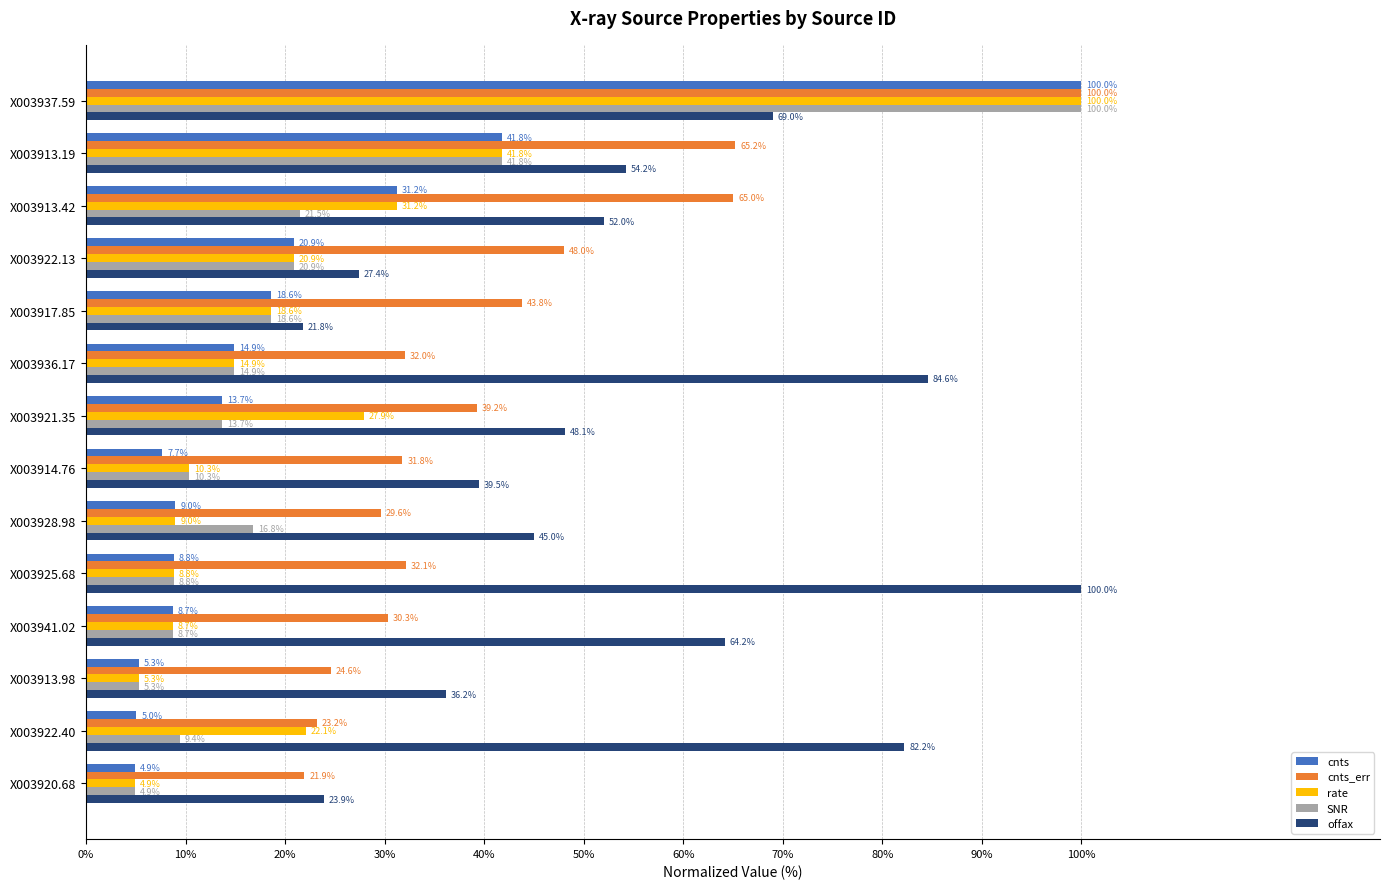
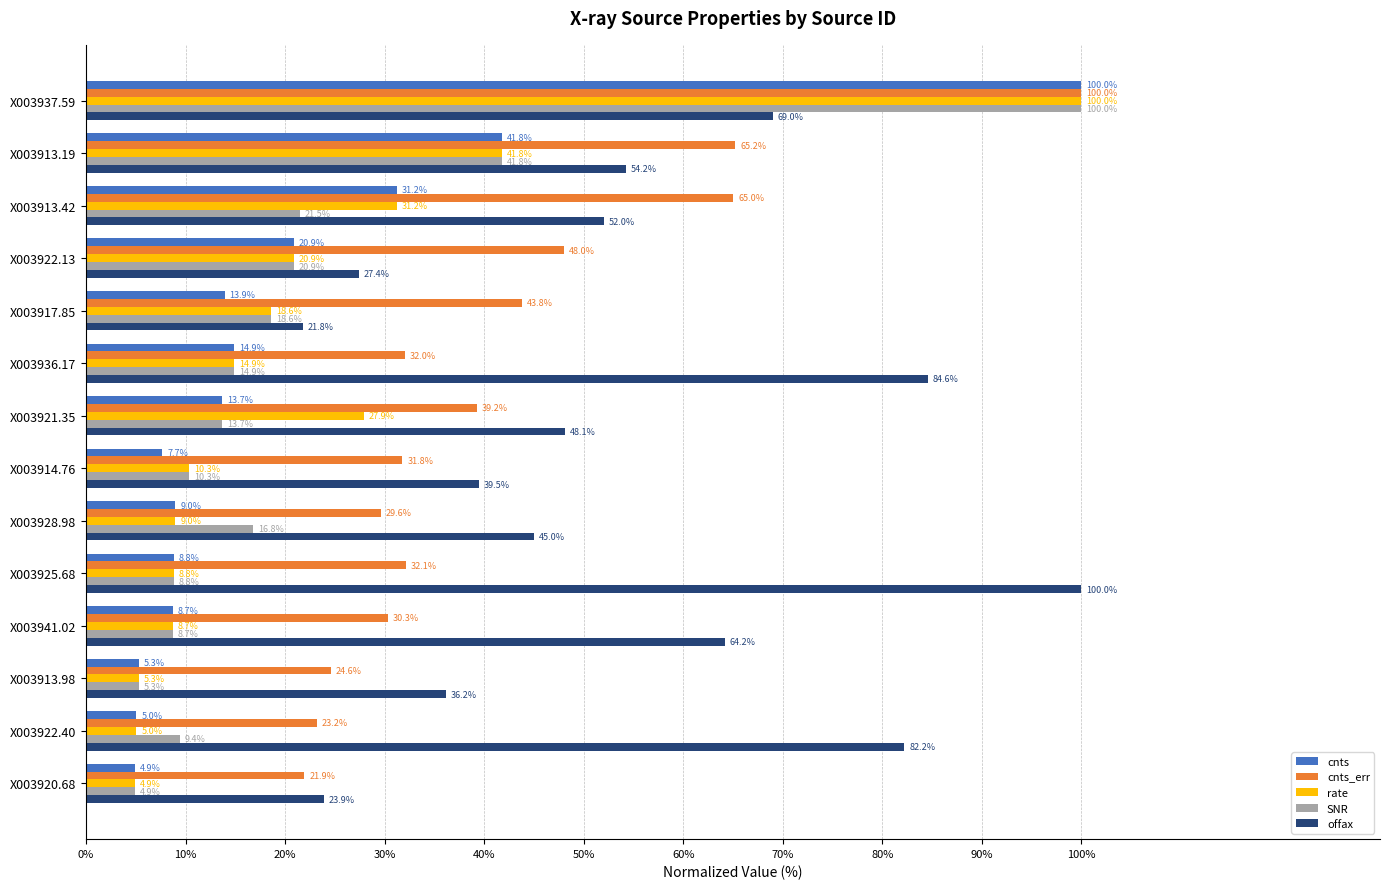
cnts, X003917.85: 18.6% -> 13.9%
rate, X003922.40: 22.1% -> 5.0%
